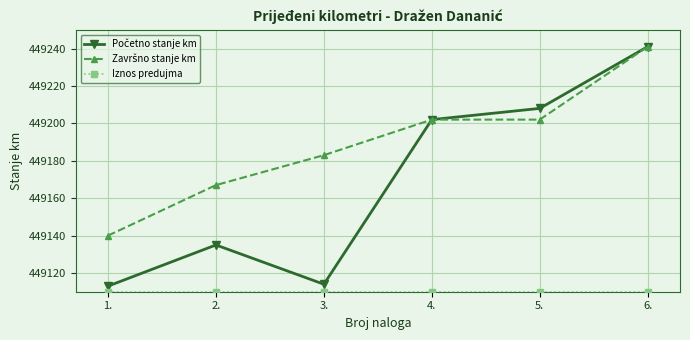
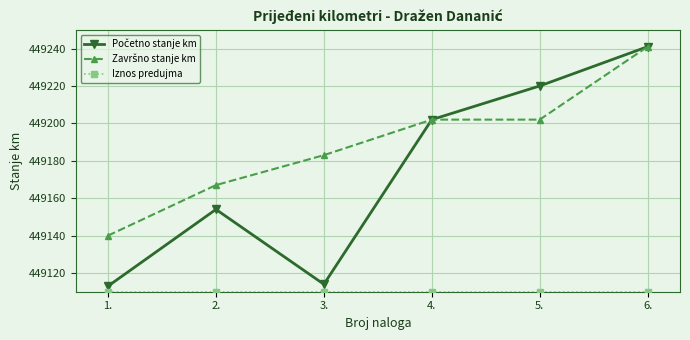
Početno stanje km, 2.: 449135 -> 449154
Početno stanje km, 5.: 449208 -> 449220
